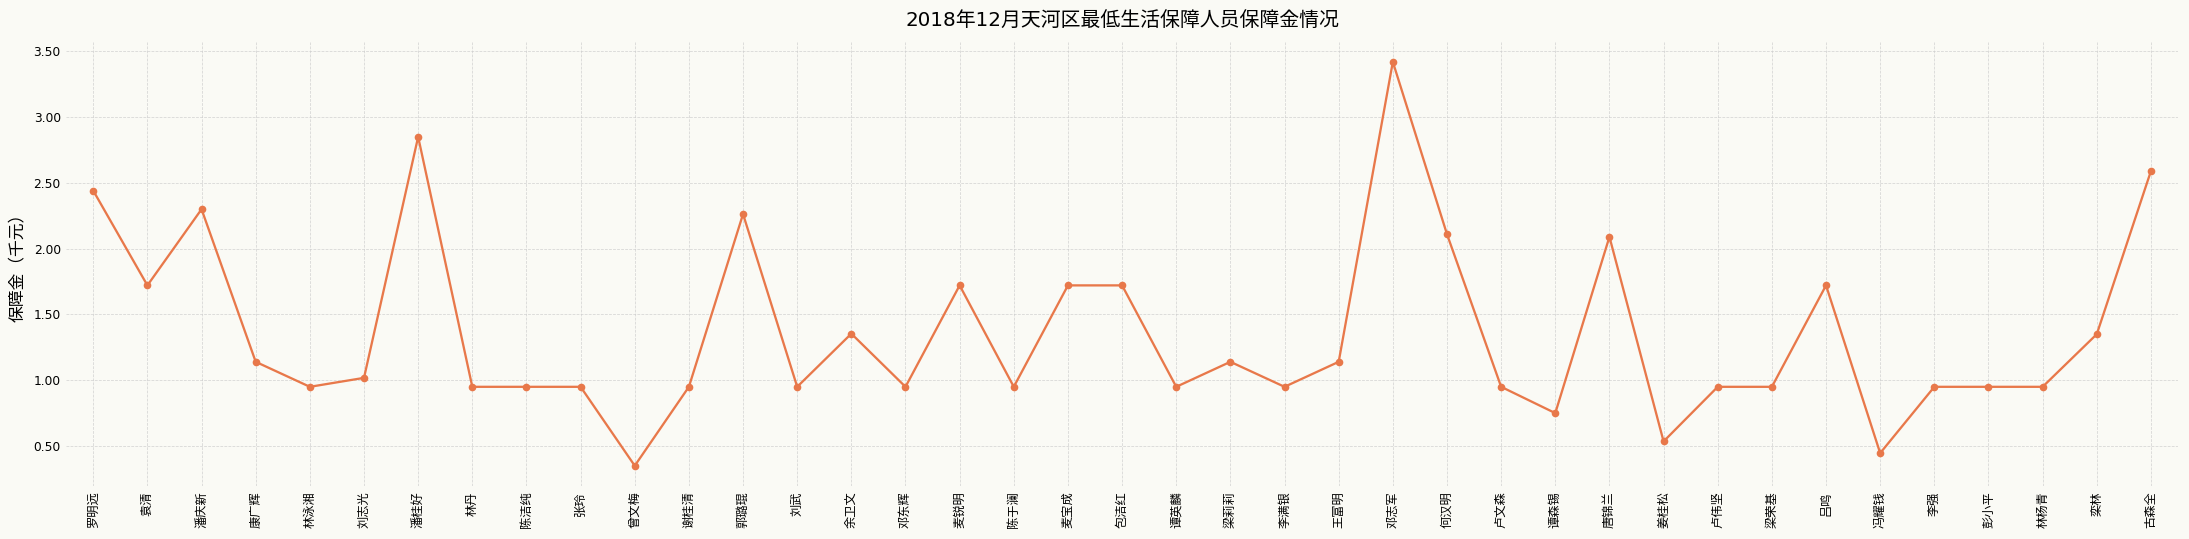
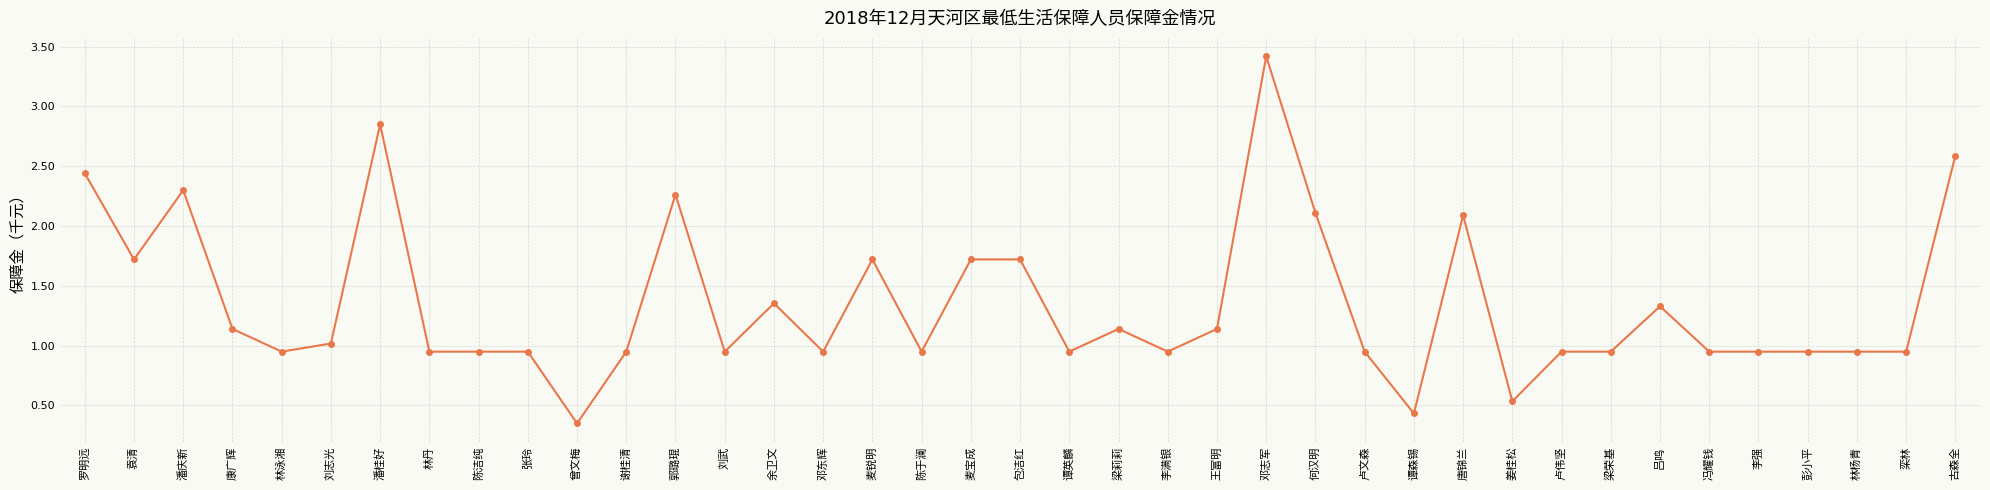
谭森锡: 0.75 -> 0.43
吕鸣: 1.72 -> 1.33
冯耀钱: 0.45 -> 0.95
栾林: 1.35 -> 0.95
